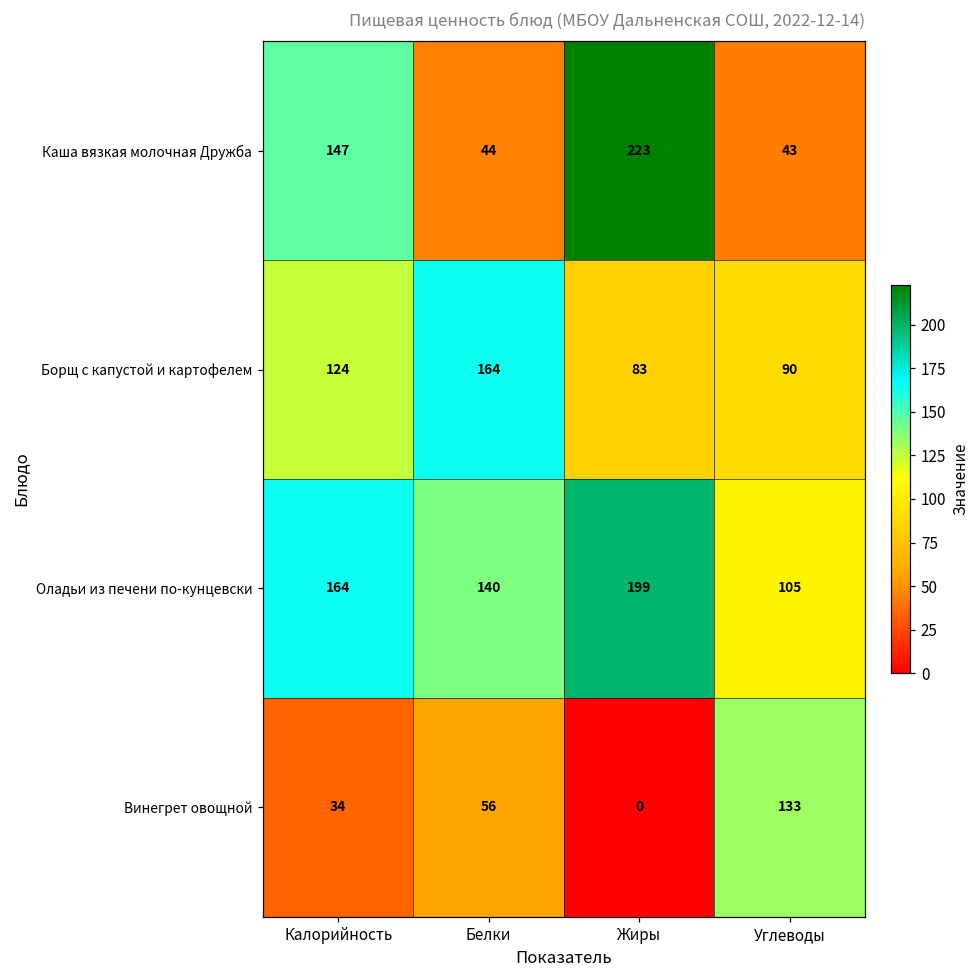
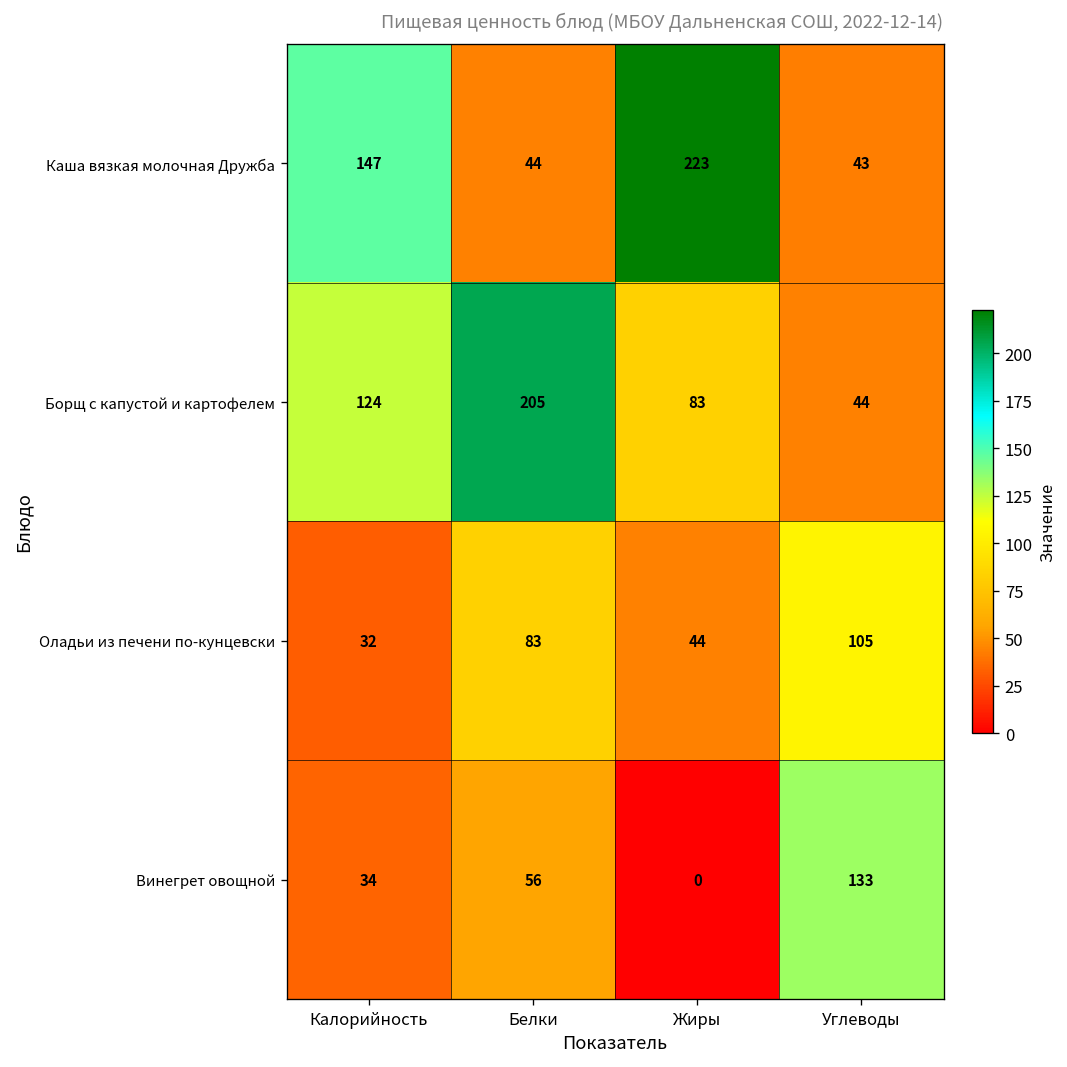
Борщ с капустой и картофелем, Белки: 164 -> 205
Борщ с капустой и картофелем, Углеводы: 90 -> 44
Оладьи из печени по-кунцевски, Калорийность: 164 -> 32
Оладьи из печени по-кунцевски, Белки: 140 -> 83
Оладьи из печени по-кунцевски, Жиры: 199 -> 44
